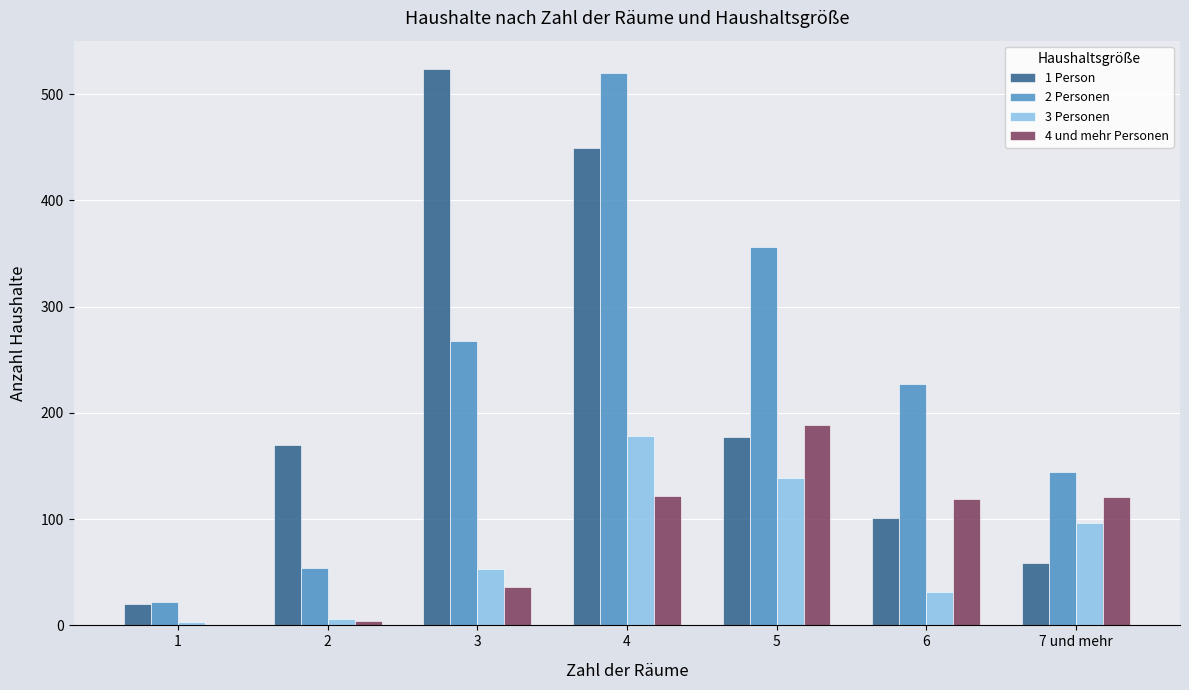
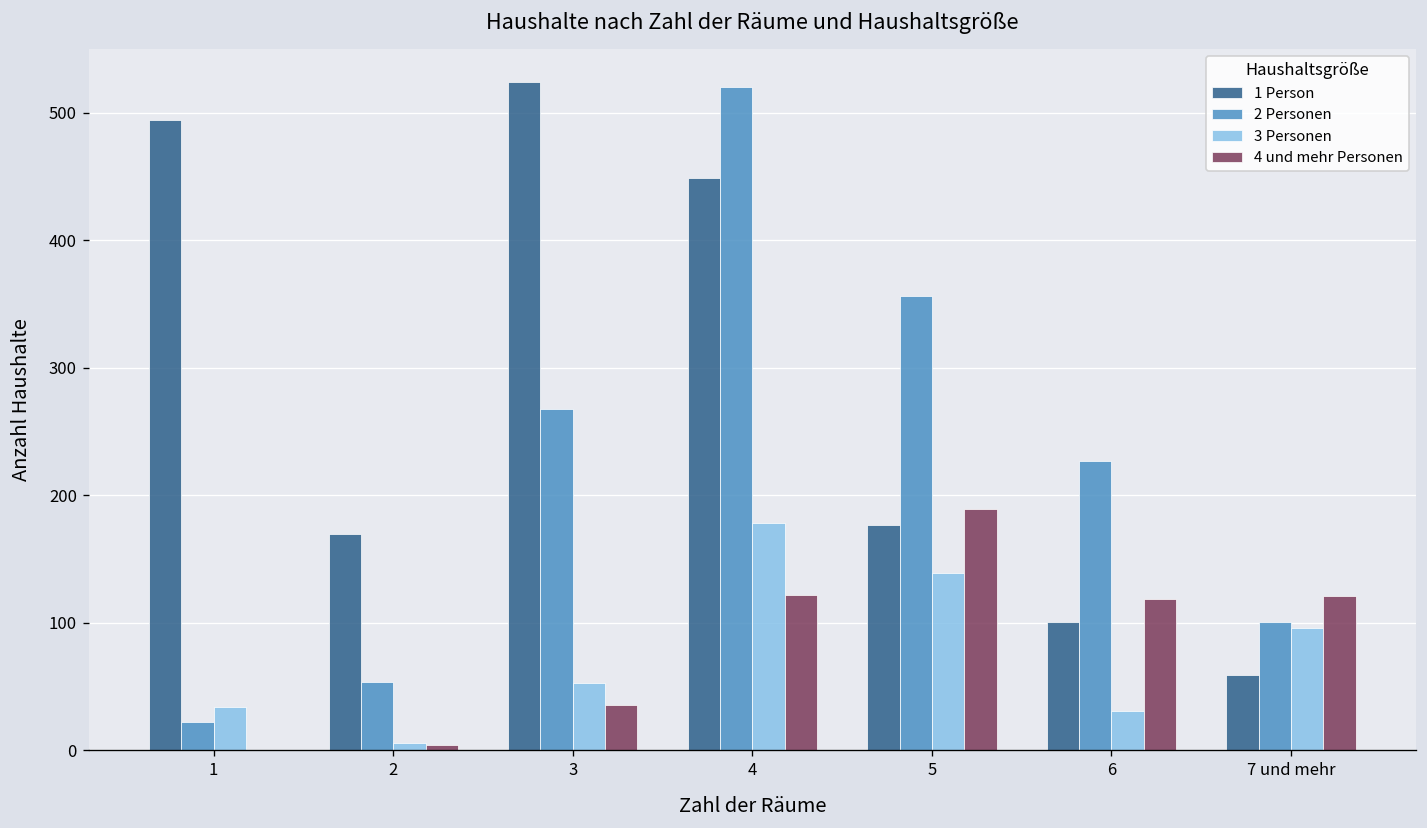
1 Person, 1: 20 -> 494
3 Personen, 1: 3 -> 34
2 Personen, 7 und mehr: 144 -> 101
